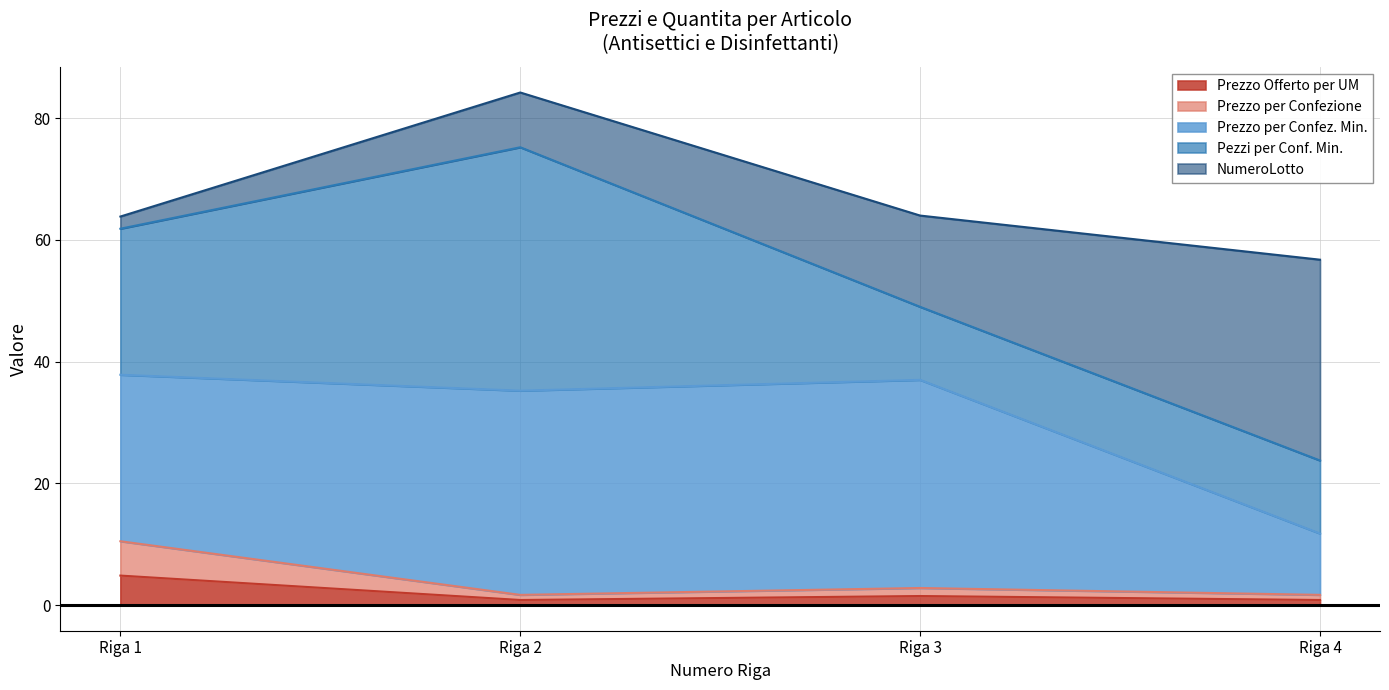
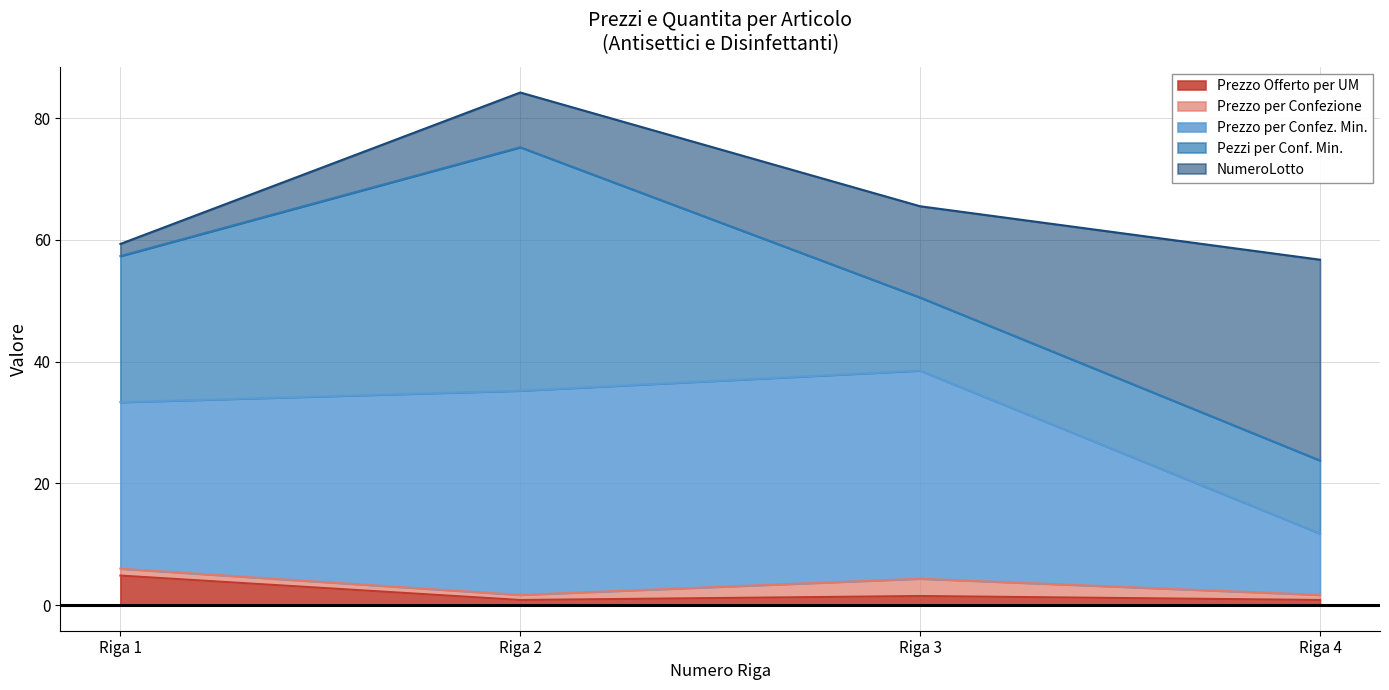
Prezzo per Confezione, Riga 1: 6 -> 1
Prezzo per Confezione, Riga 3: 1 -> 3
